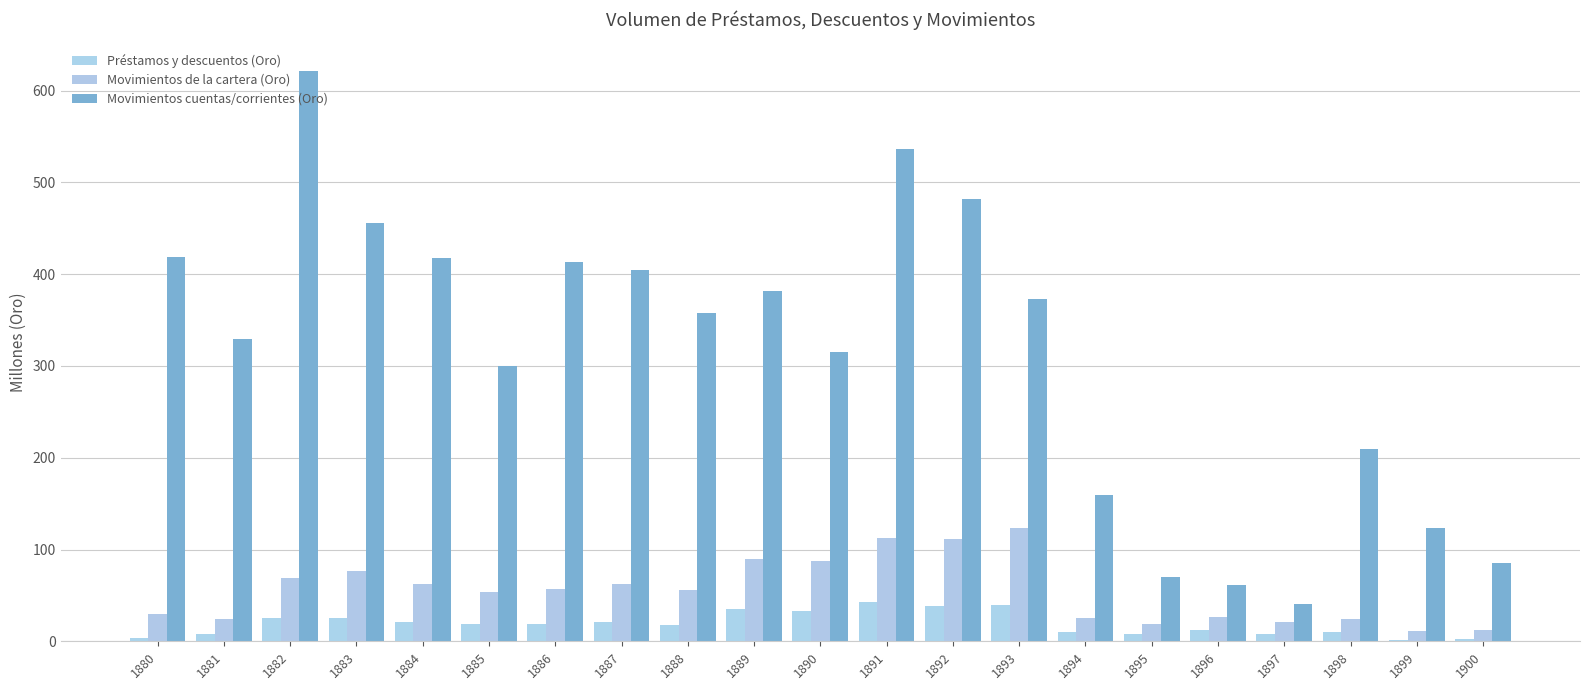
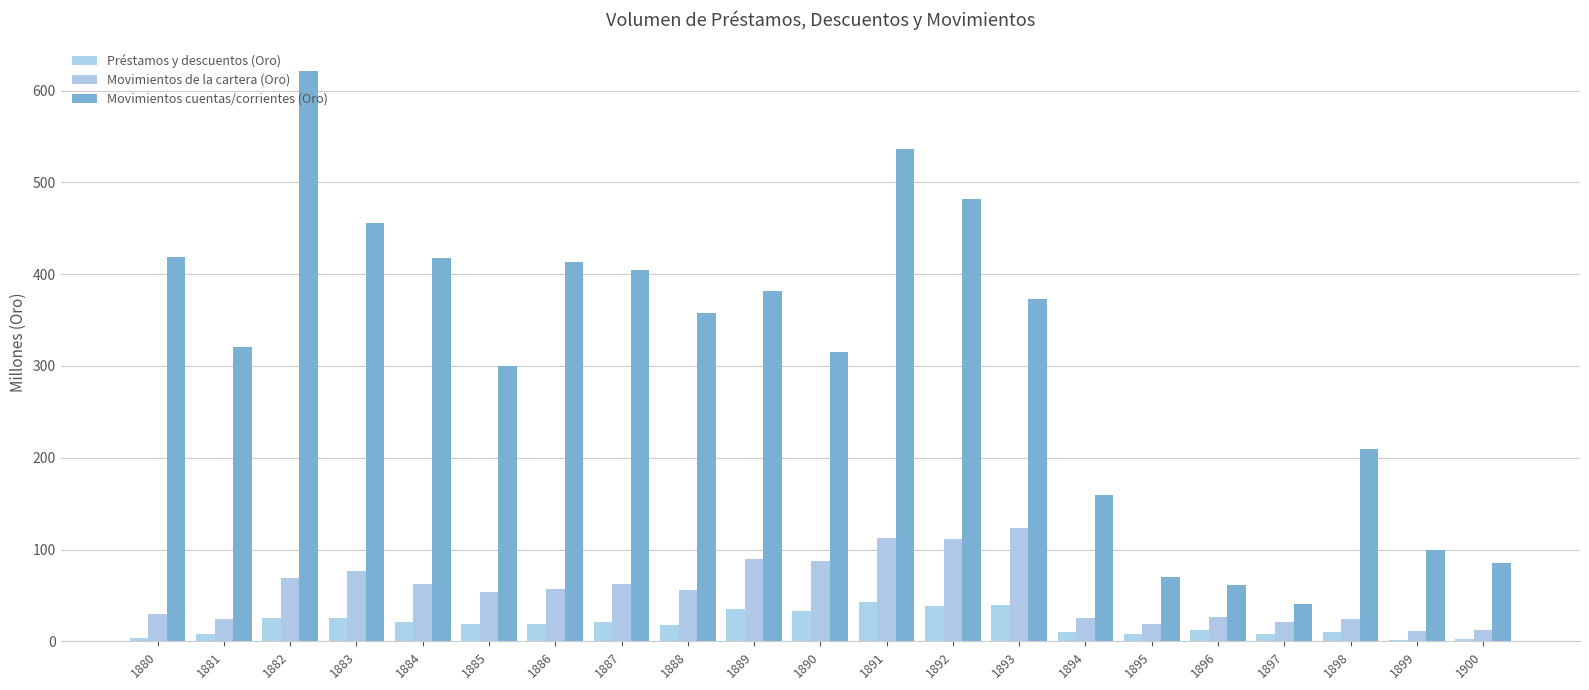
Movimientos cuentas/corrientes (Oro), 1881: 330 -> 320
Movimientos cuentas/corrientes (Oro), 1899: 120 -> 100
